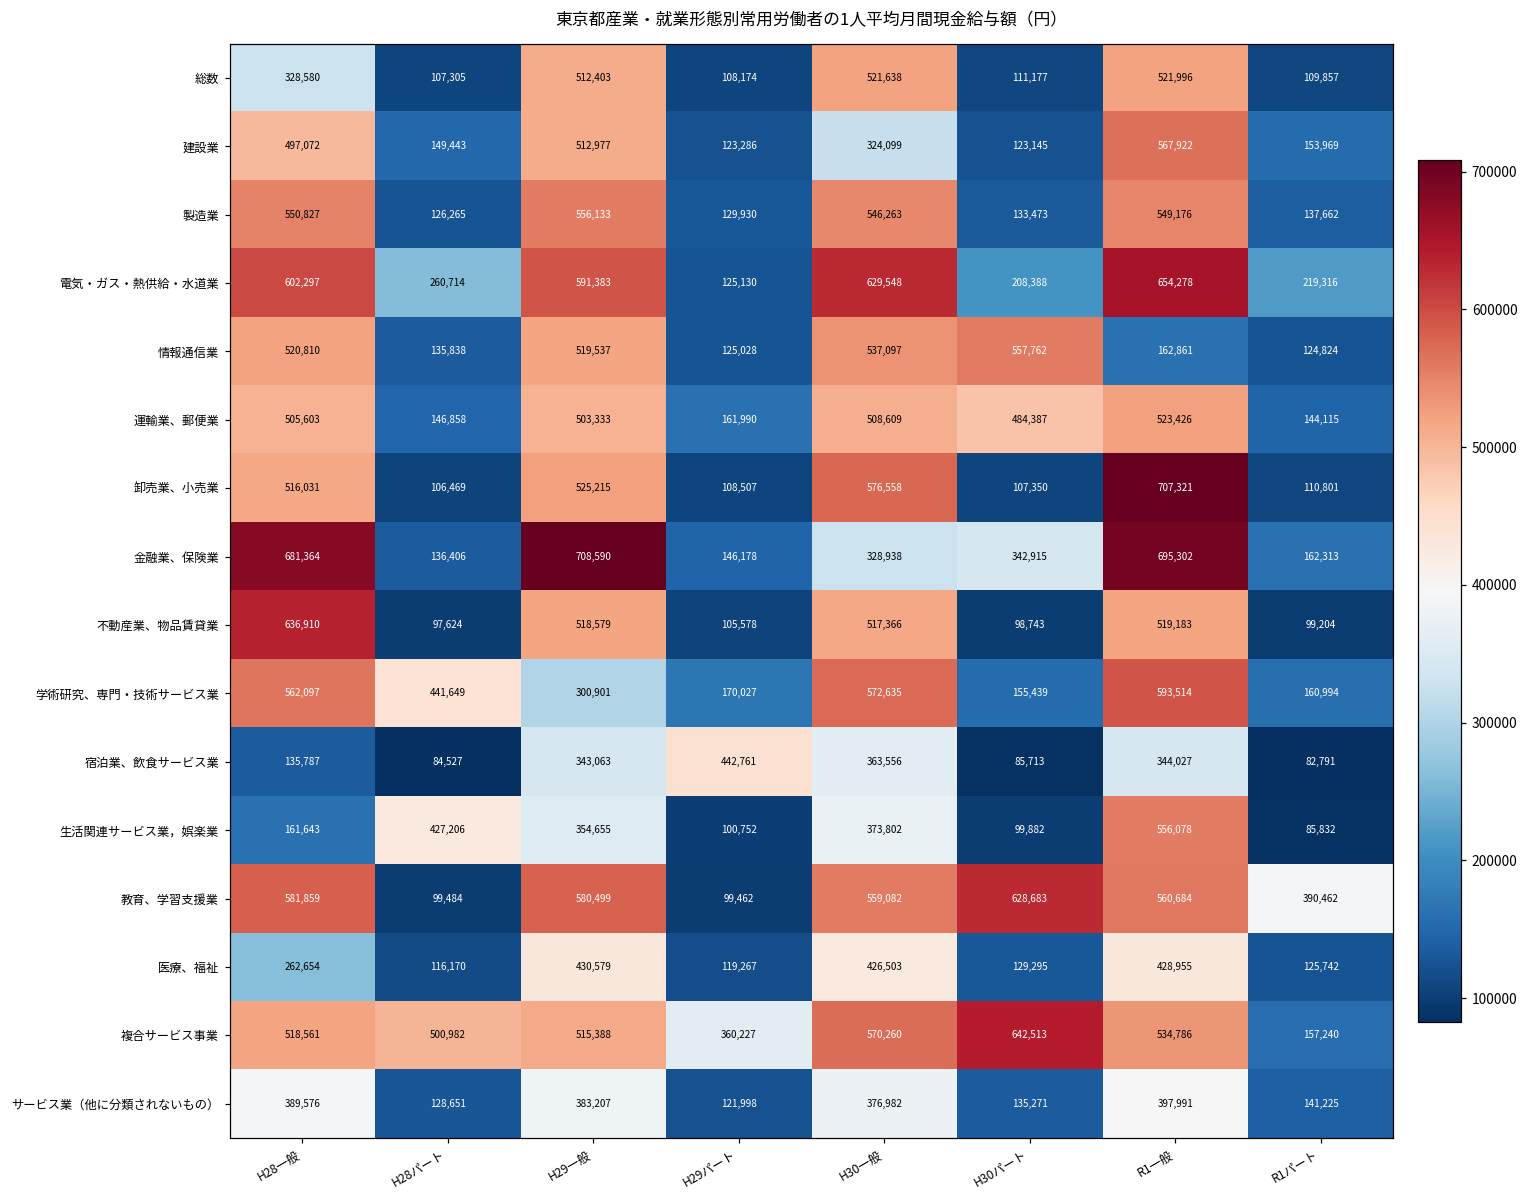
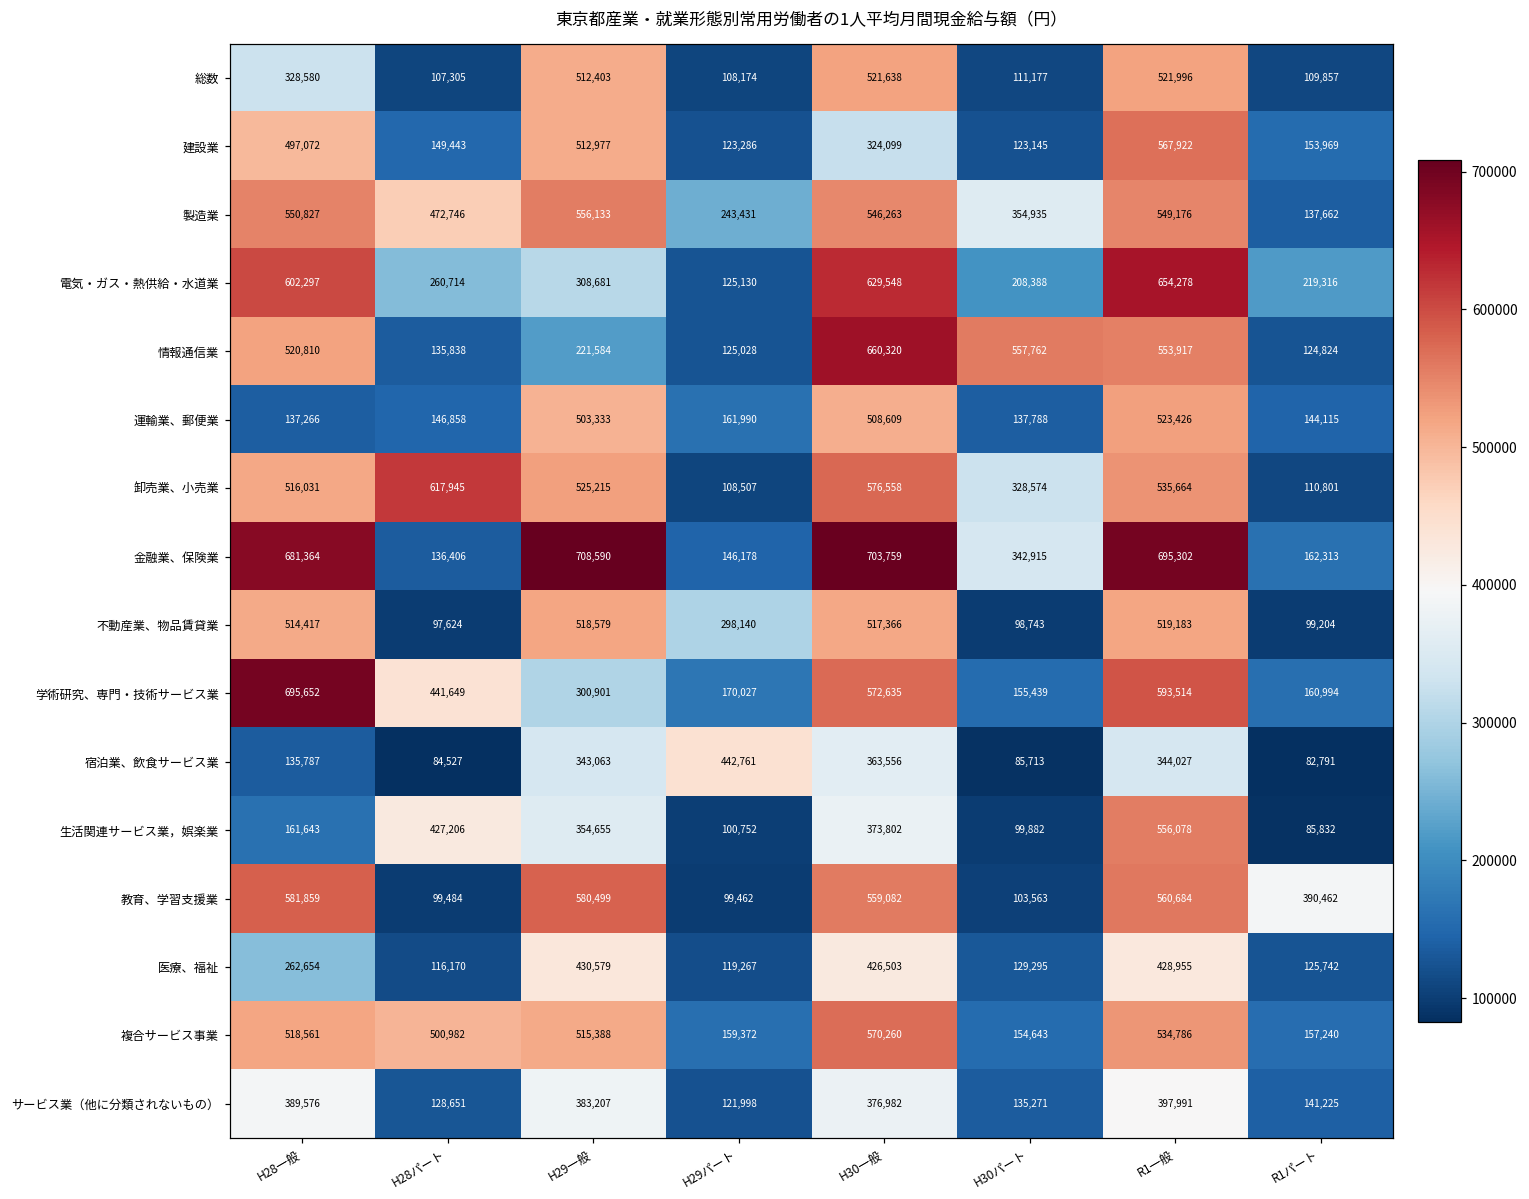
製造業, H28パート: 126,265 -> 472,746
製造業, H29パート: 129,930 -> 243,431
製造業, H30パート: 133,473 -> 354,935
電気・ガス・熱供給・水道業, H29一般: 591,383 -> 308,681
情報通信業, H29一般: 519,537 -> 221,584
情報通信業, H30一般: 537,097 -> 660,320
情報通信業, R1一般: 162,861 -> 553,917
運輸業、郵便業, H28一般: 505,603 -> 137,266
運輸業、郵便業, H30パート: 484,387 -> 137,788
卸売業、小売業, H28パート: 106,469 -> 617,945
卸売業、小売業, H30パート: 107,350 -> 328,574
卸売業、小売業, R1一般: 707,321 -> 535,664
金融業、保険業, H30一般: 328,938 -> 703,759
不動産業、物品賃貸業, H28一般: 636,910 -> 514,417
不動産業、物品賃貸業, H29パート: 105,578 -> 298,140
学術研究、専門・技術サービス業, H28一般: 562,097 -> 695,652
教育、学習支援業, H30パート: 628,683 -> 103,563
複合サービス事業, H29パート: 360,227 -> 159,372
複合サービス事業, H30パート: 642,513 -> 154,643
